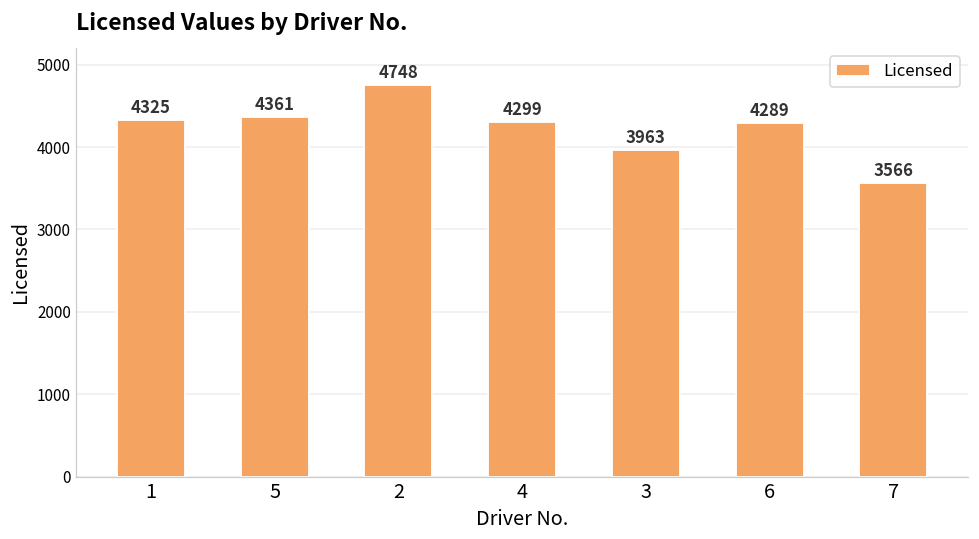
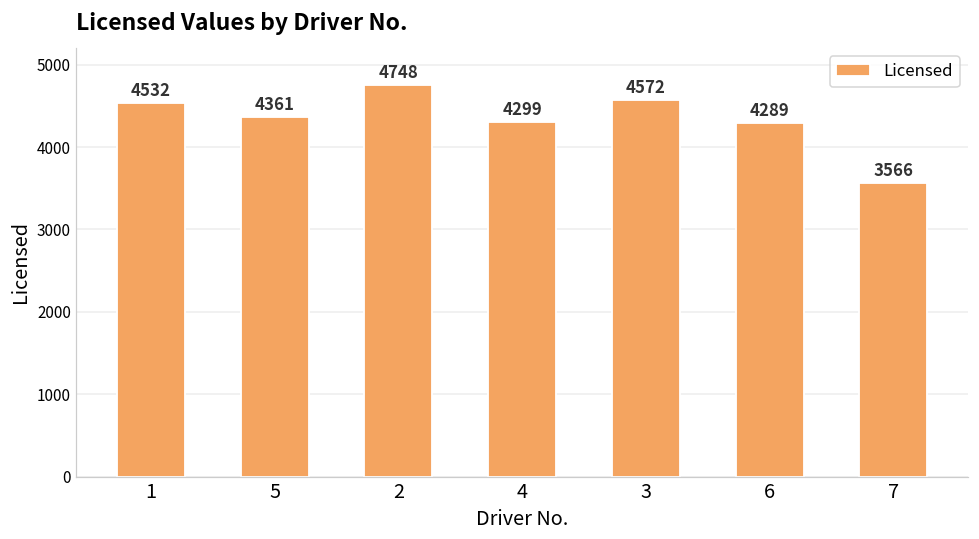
1: 4325 -> 4532
3: 3963 -> 4572
